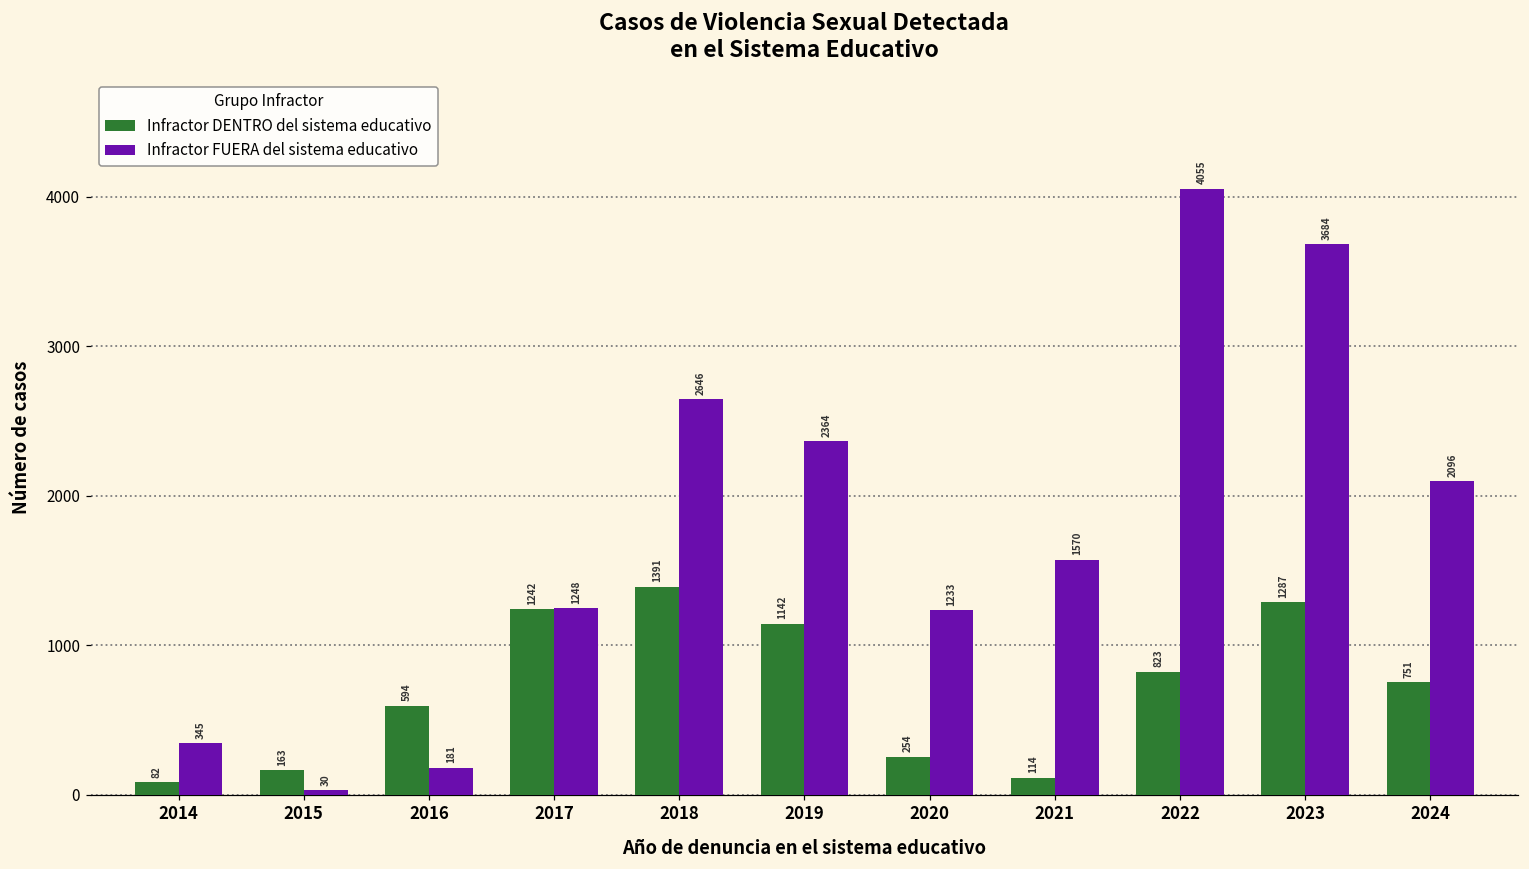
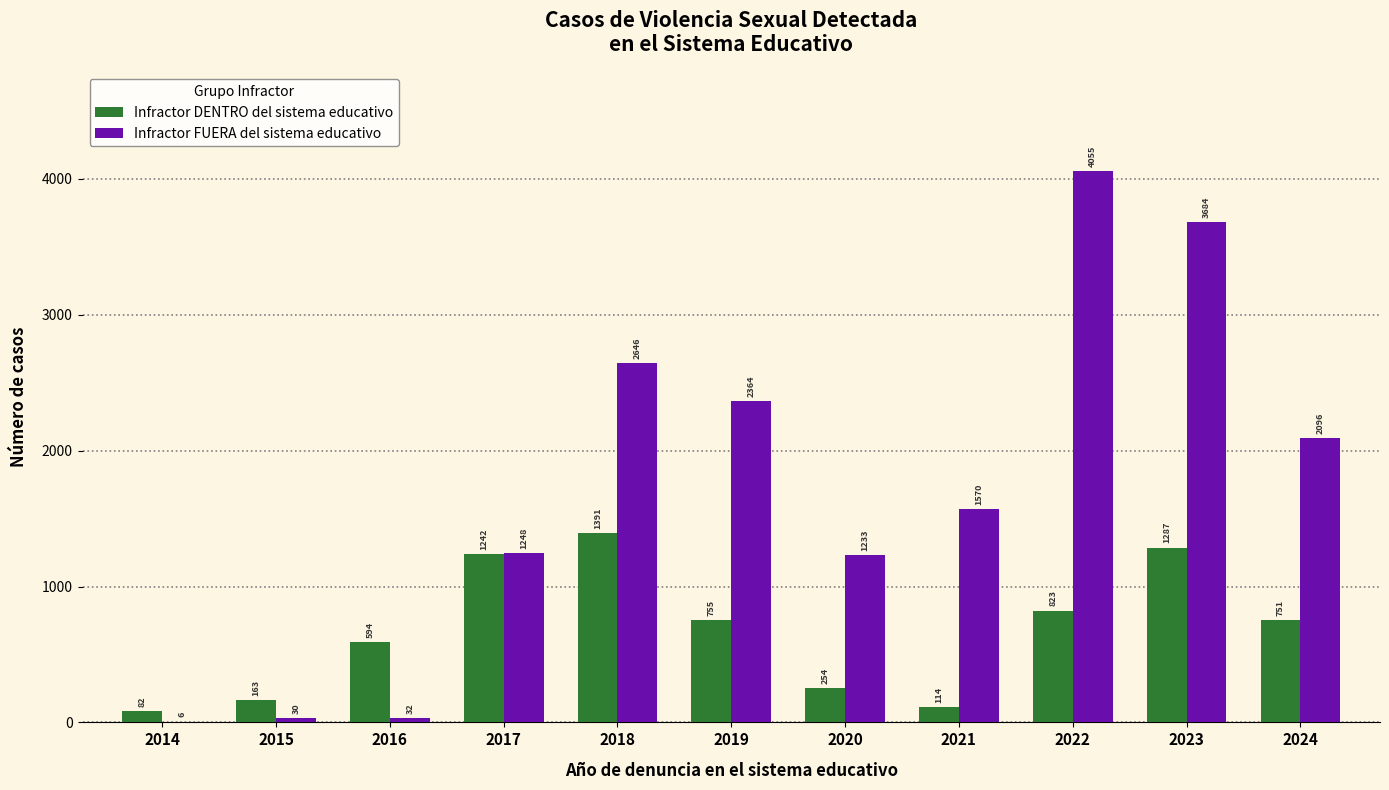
Infractor FUERA del sistema educativo, 2014: 345 -> 6
Infractor FUERA del sistema educativo, 2016: 181 -> 32
Infractor DENTRO del sistema educativo, 2019: 1142 -> 755
